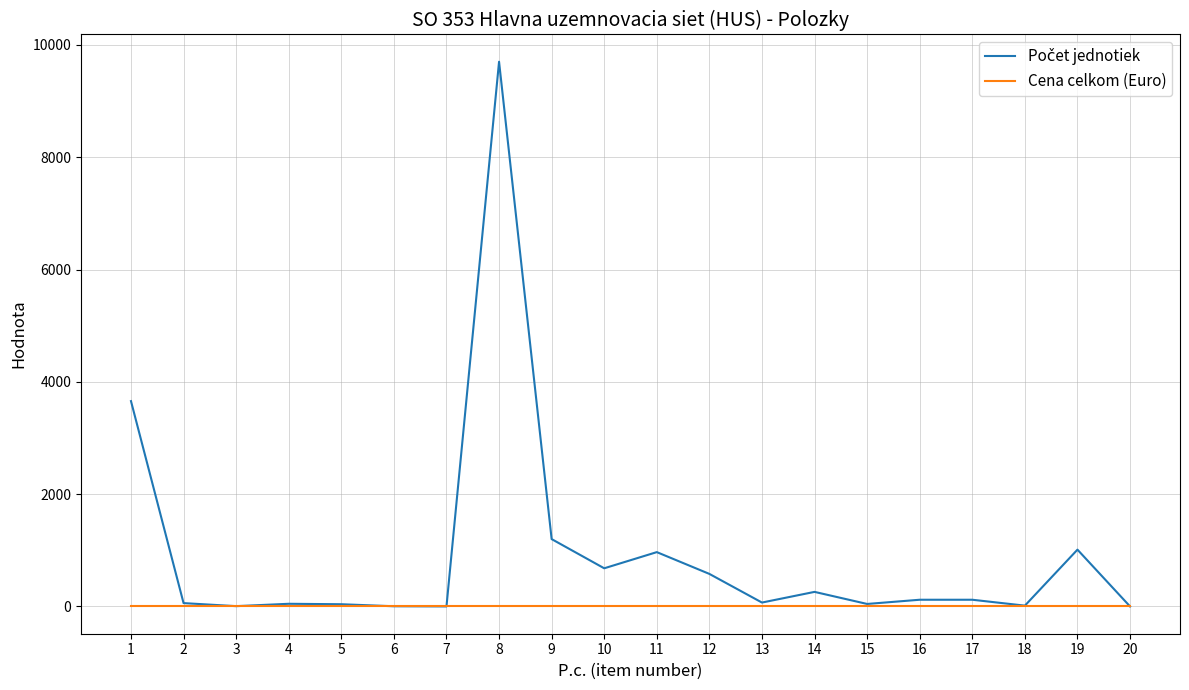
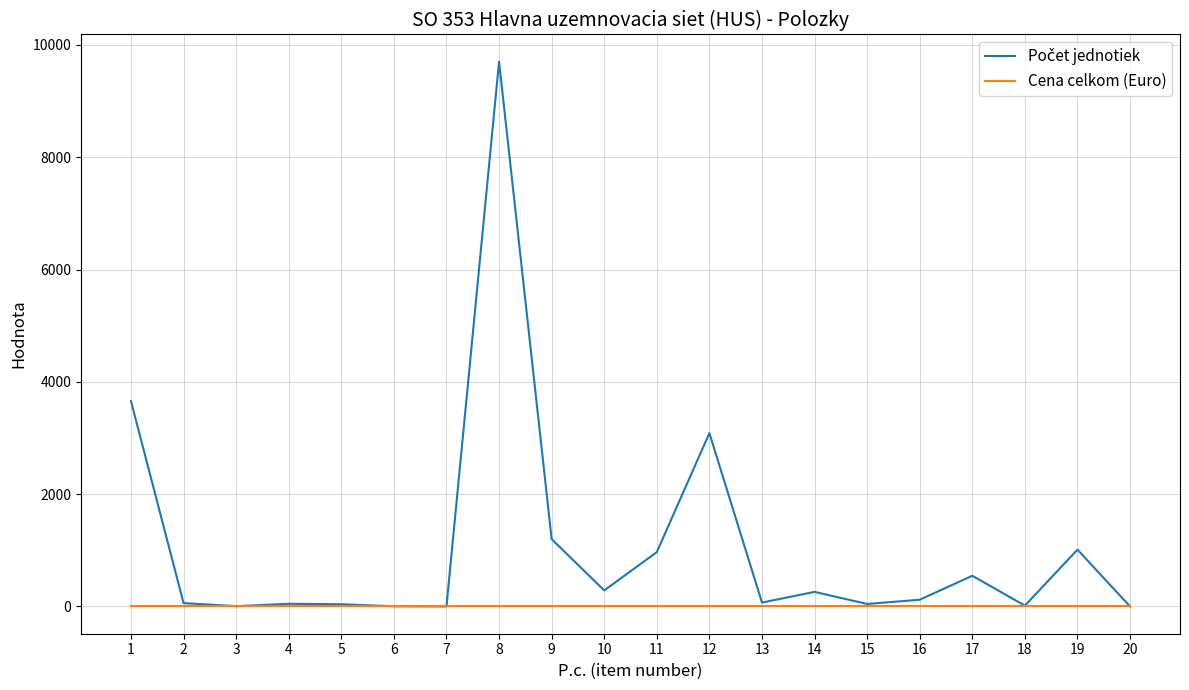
Počet jednotiek, 10: 700 -> 300
Počet jednotiek, 12: 600 -> 3100
Počet jednotiek, 17: 100 -> 500
